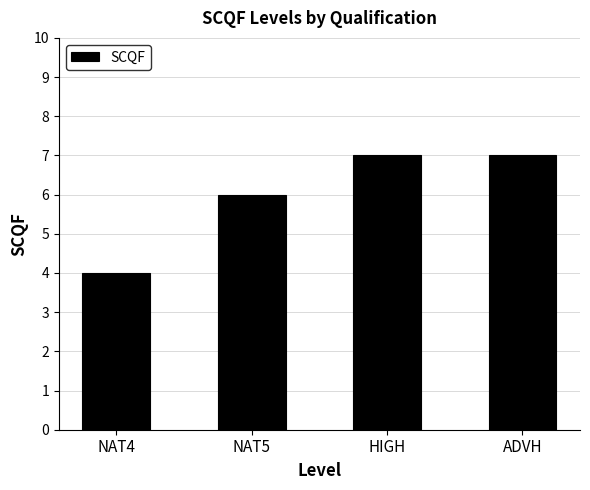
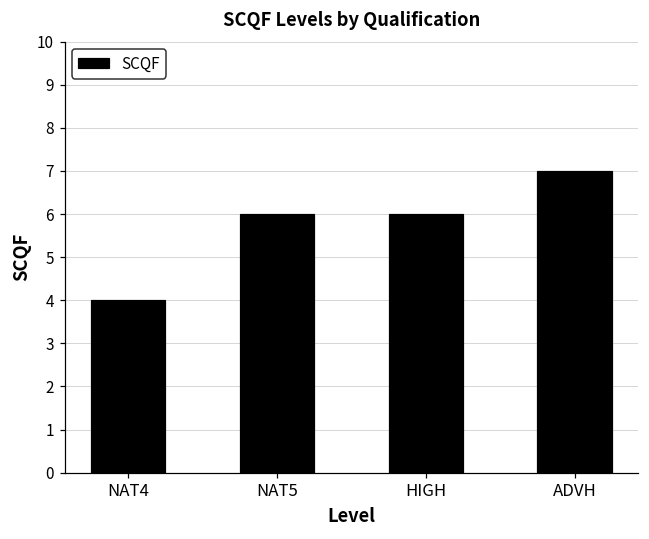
HIGH: 7 -> 6
